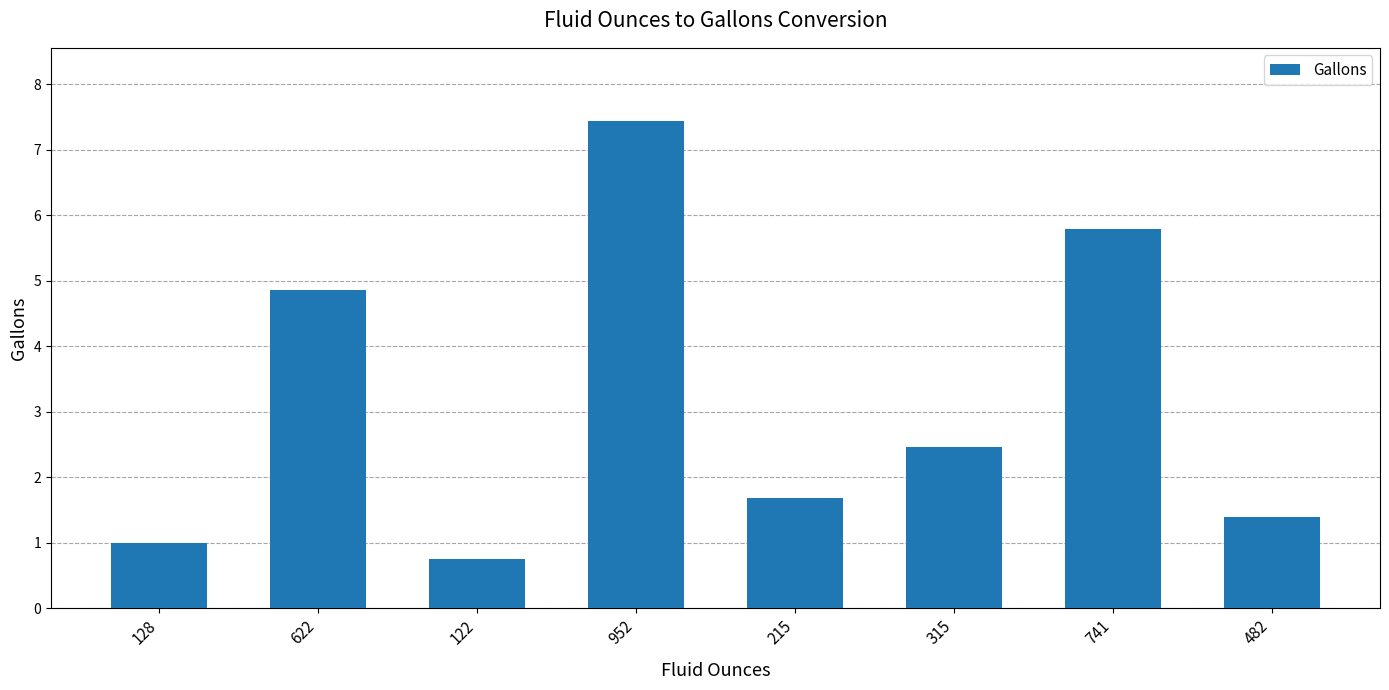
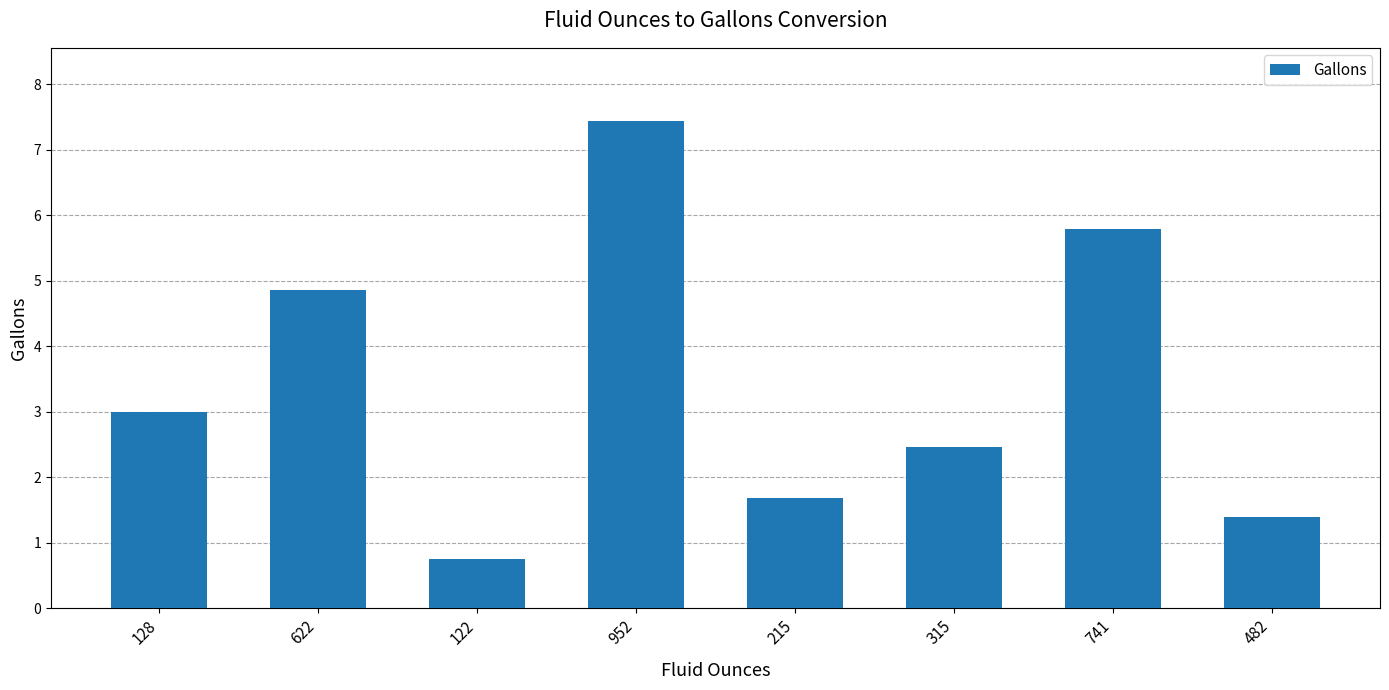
128: 1 -> 3
